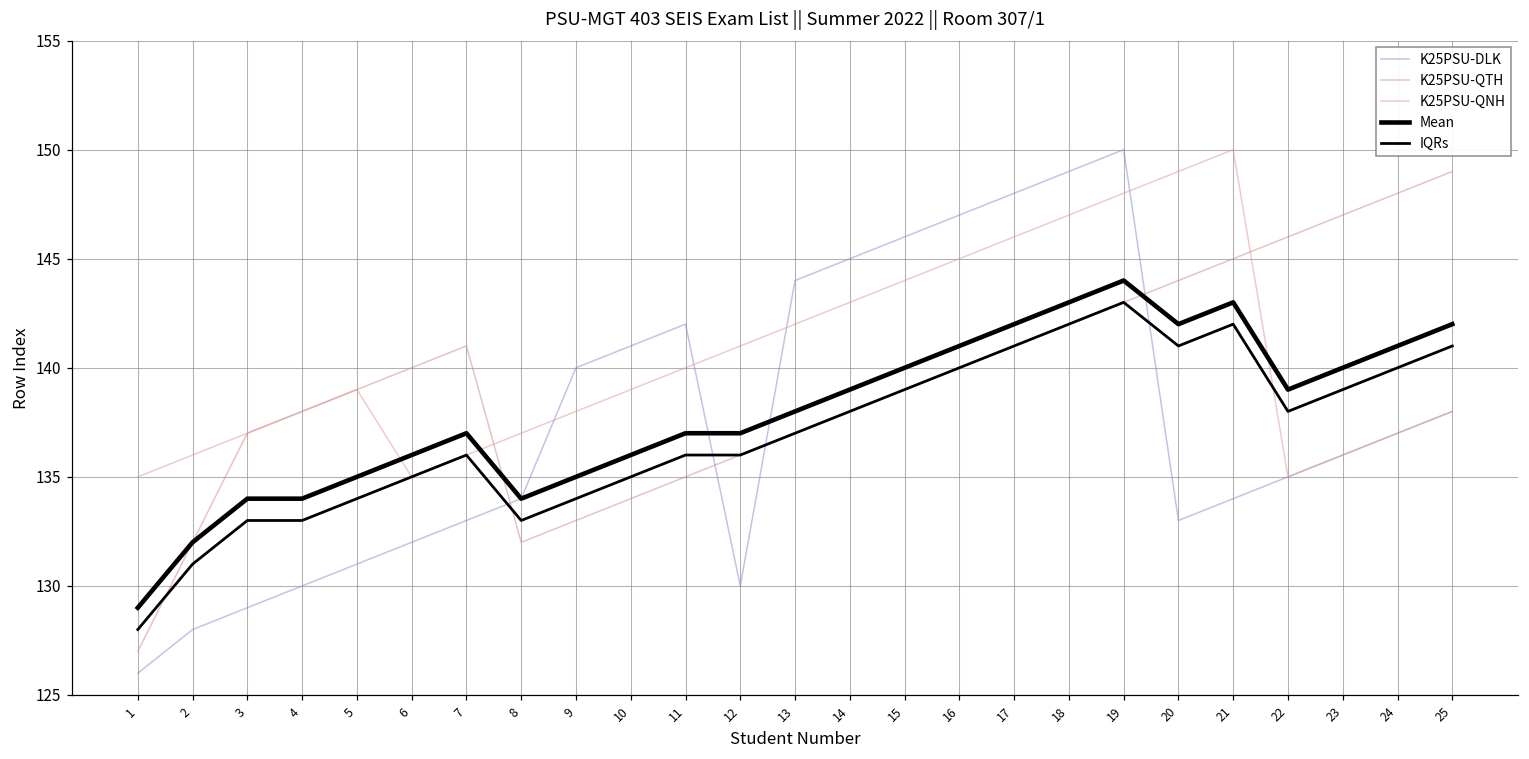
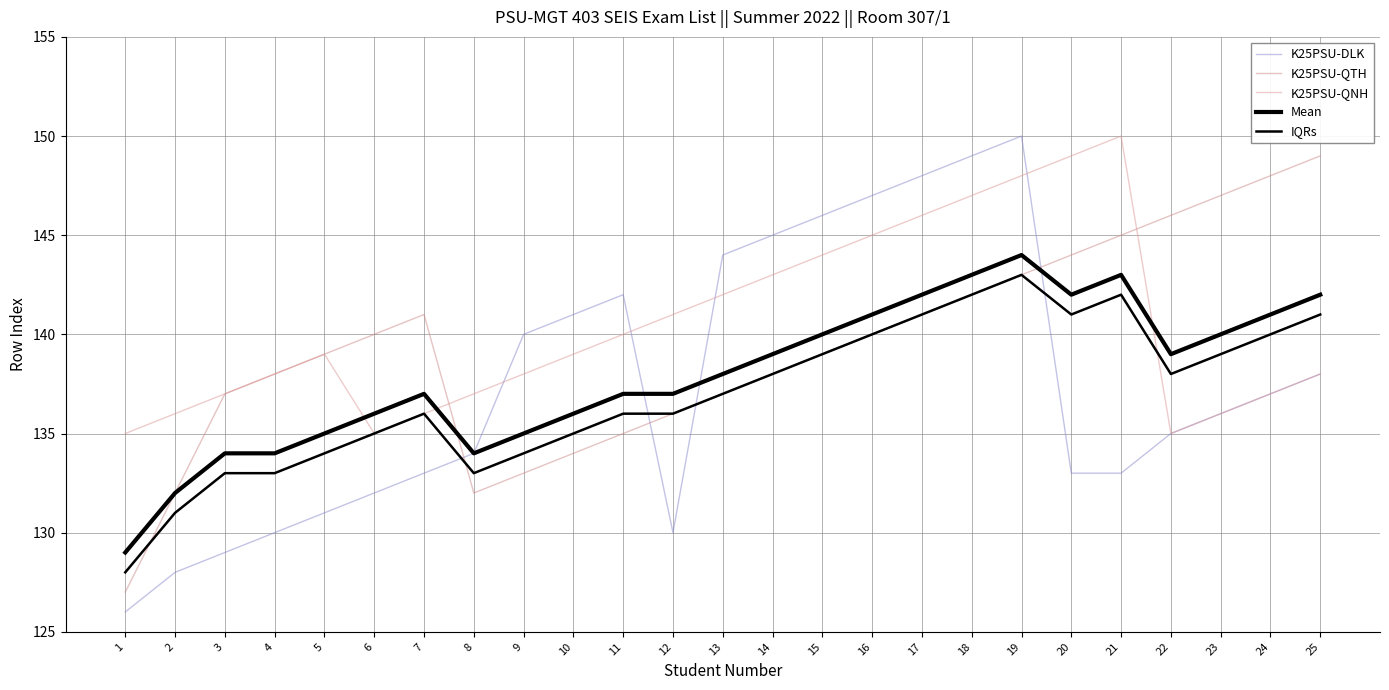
K25PSU-DLK, 21: 134 -> 133
